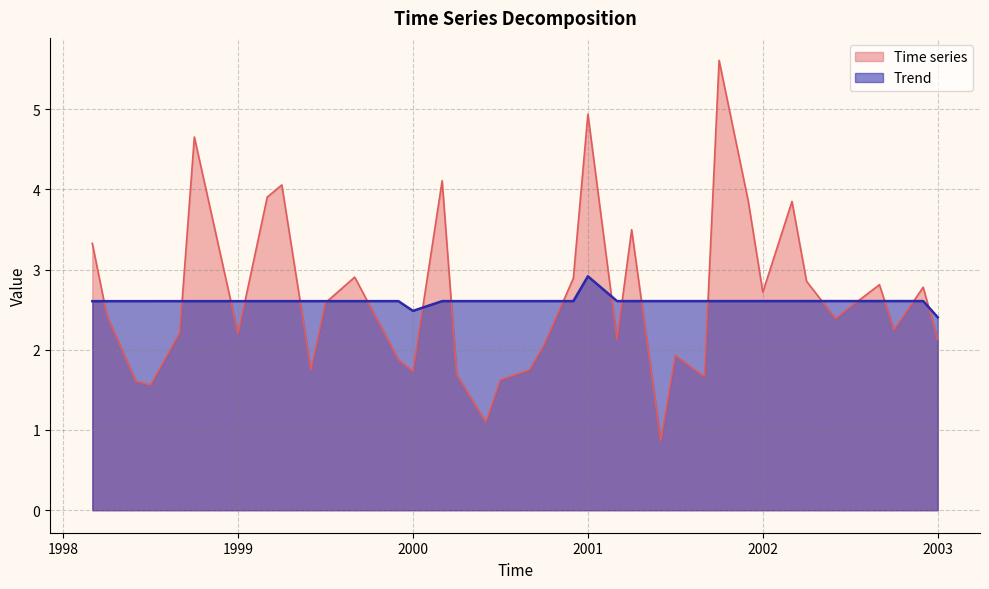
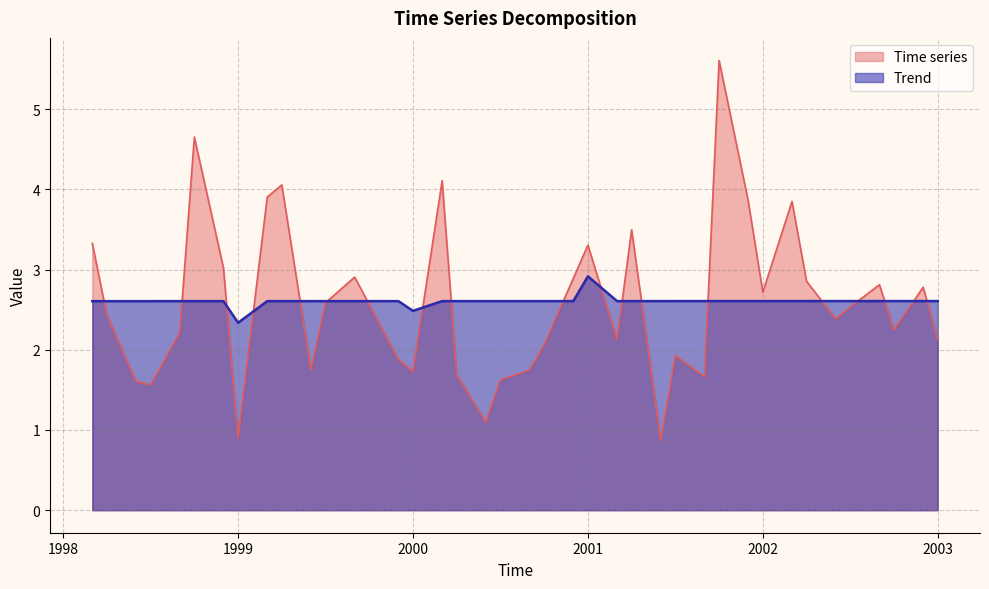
Time series, 1999: 2.2 -> 0.9
Trend, 1999: 2.6 -> 2.3
Time series, 2001: 4.9 -> 3.3
Trend, 2003: 2.4 -> 2.6
